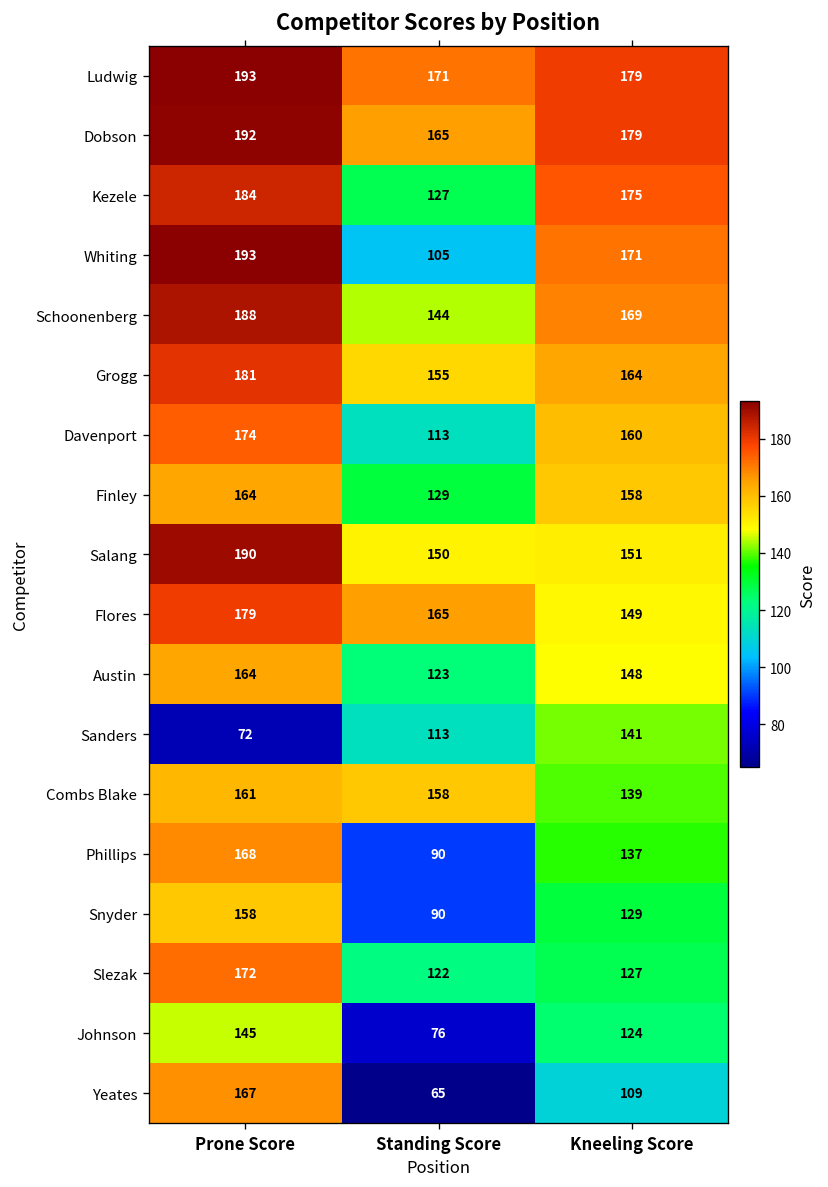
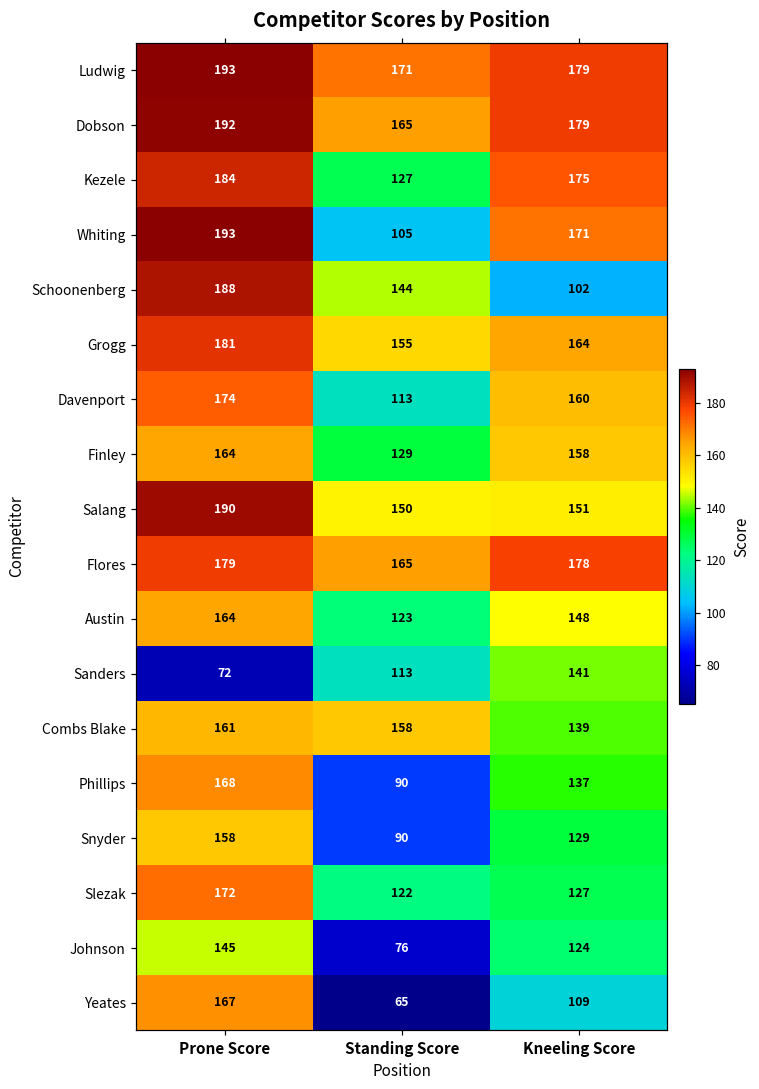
Schoonenberg, Kneeling Score: 169 -> 102
Flores, Kneeling Score: 149 -> 178
